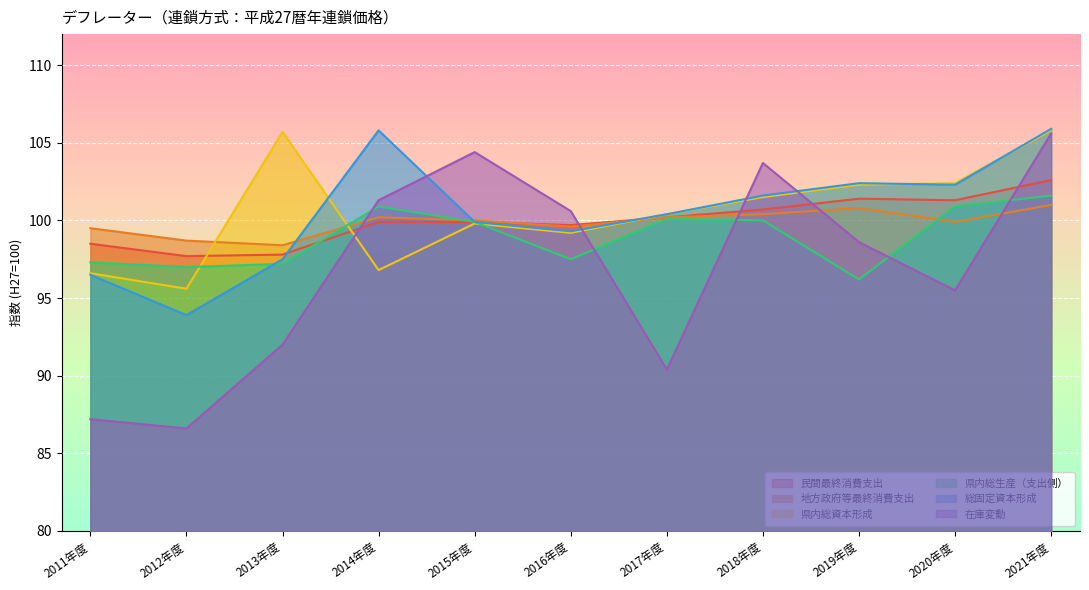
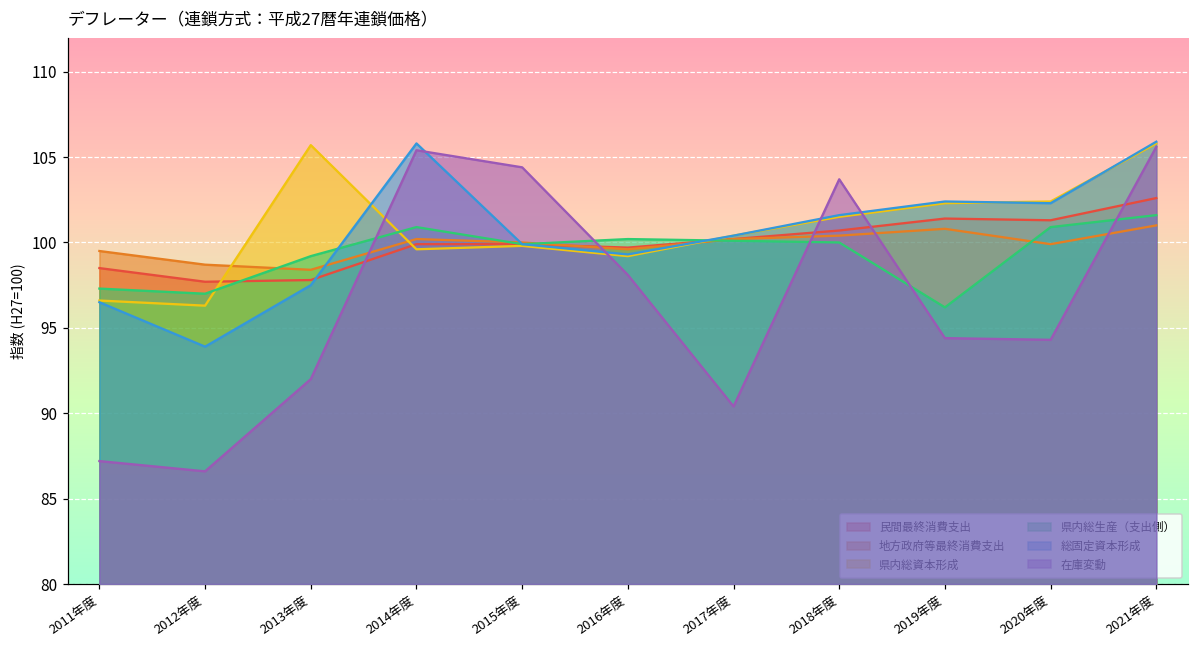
県内総資本形成, 2012年度: 95.6 -> 96.3
県内総生産（支出側）, 2013年度: 97.2 -> 99.2
県内総資本形成, 2014年度: 96.8 -> 99.6
在庫変動, 2014年度: 101.3 -> 105.4
県内総生産（支出側）, 2016年度: 97.5 -> 100.2
在庫変動, 2016年度: 100.6 -> 98.1
在庫変動, 2019年度: 98.6 -> 94.4
在庫変動, 2020年度: 95.5 -> 94.3
